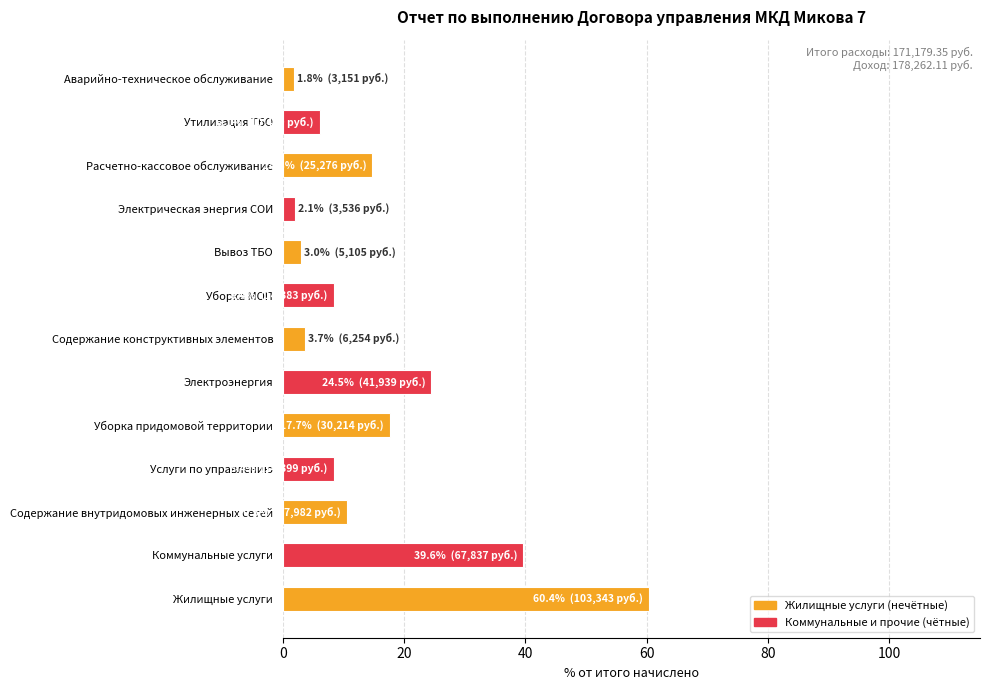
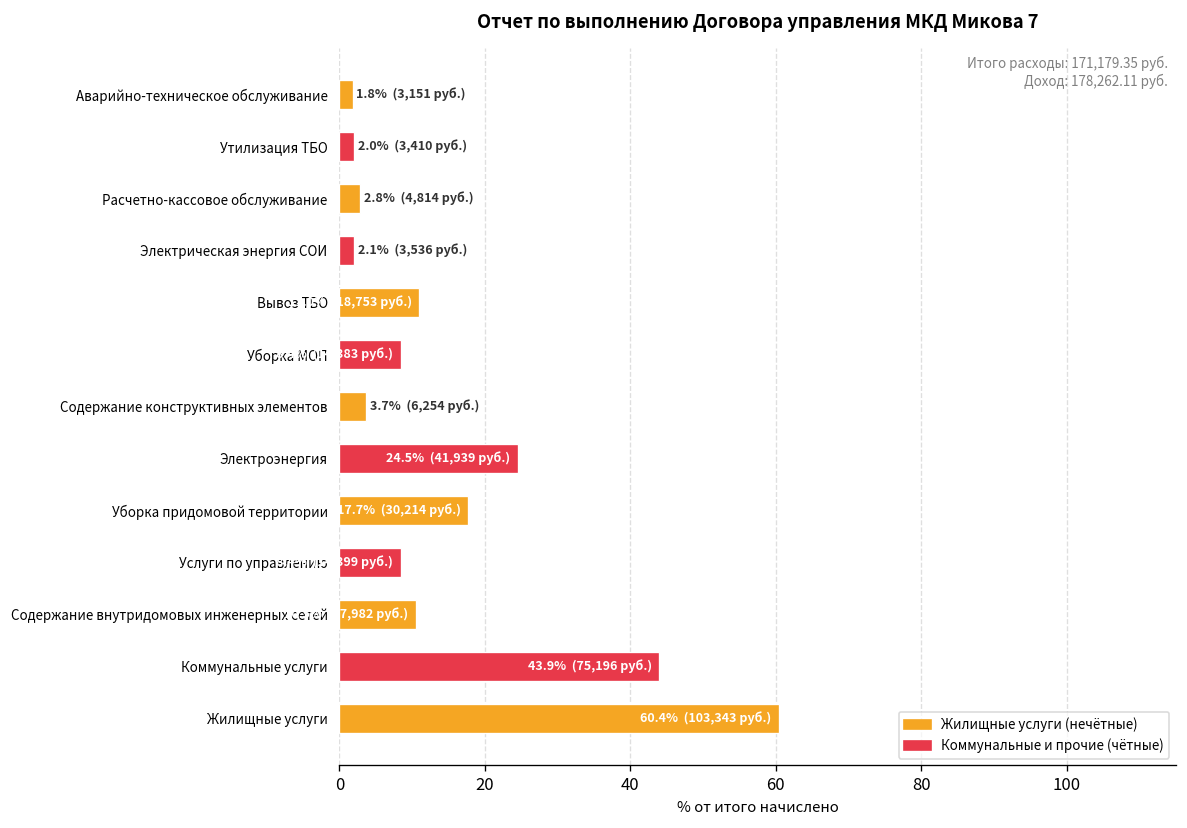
Утилизация ТБО: 6 -> 2
Расчетно-кассовое обслуживание: 14.8% (25,276 руб.) -> 2.8% (4,814 руб.)
Вывоз ТБО: 3.0% (5,105 руб.) -> 11.0% (18,753 руб.)
Коммунальные услуги: 39.6% (67,837 руб.) -> 43.9% (75,196 руб.)
